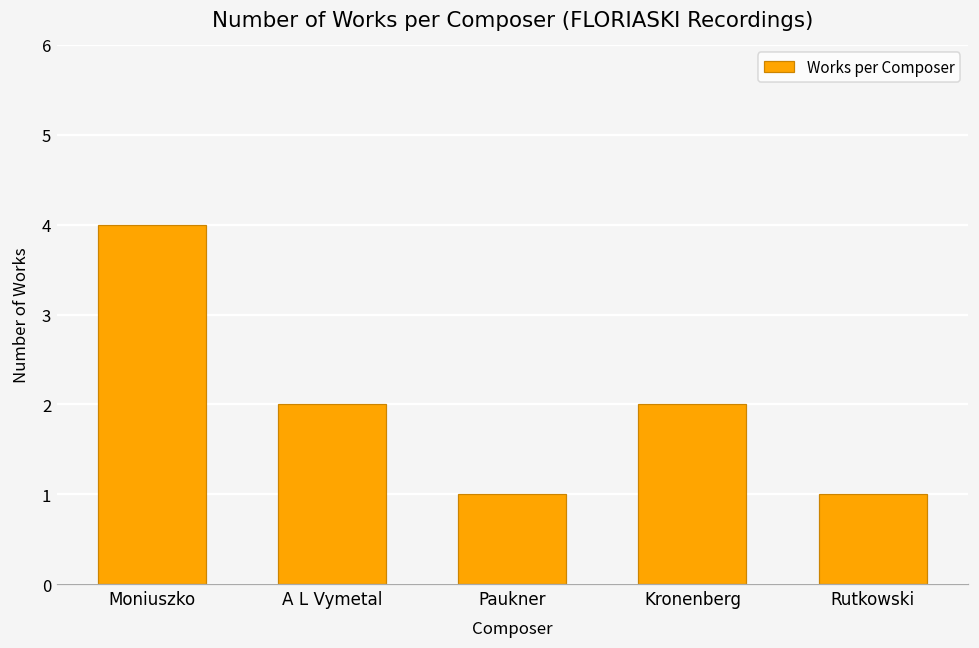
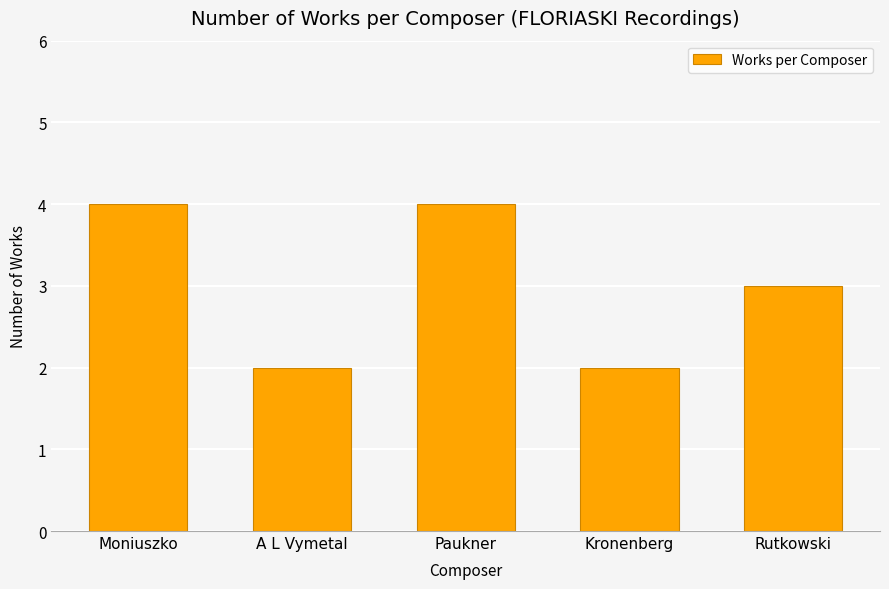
Paukner: 1 -> 4
Rutkowski: 1 -> 3
